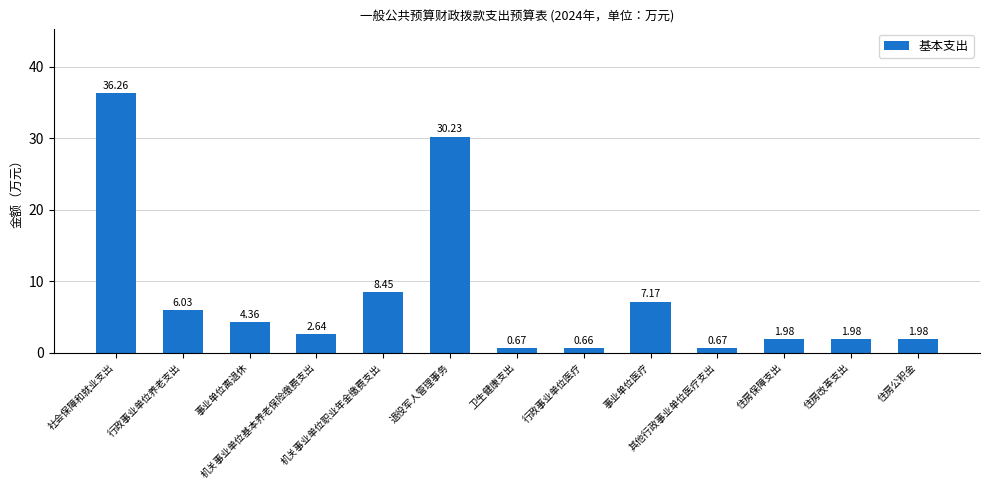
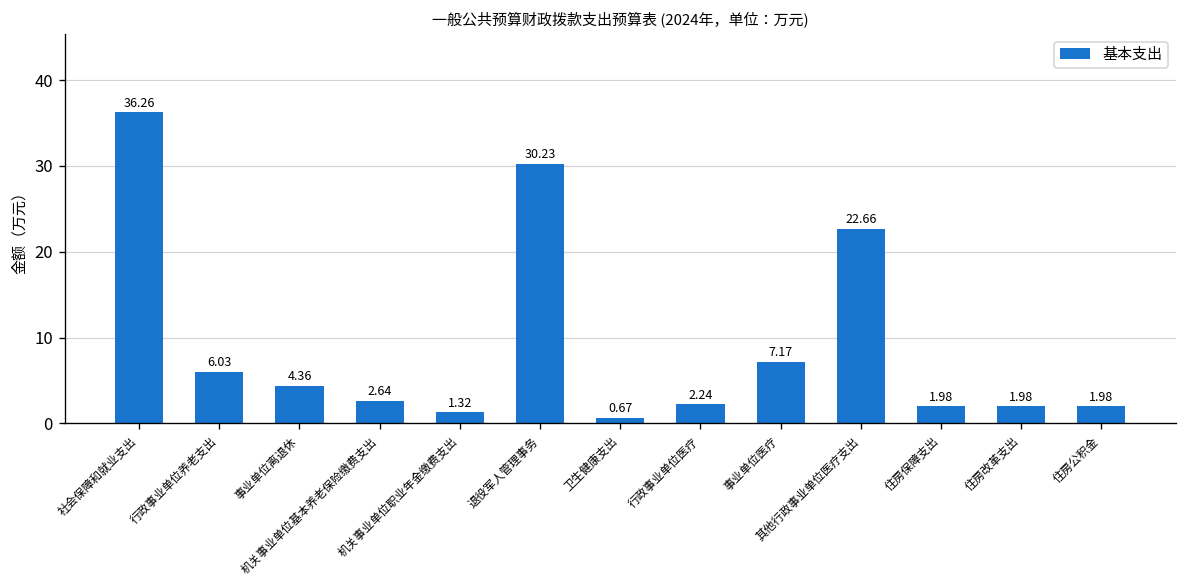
机关事业单位职业年金缴费支出: 8.45 -> 1.32
行政事业单位医疗: 0.66 -> 2.24
其他行政事业单位医疗支出: 0.67 -> 22.66
